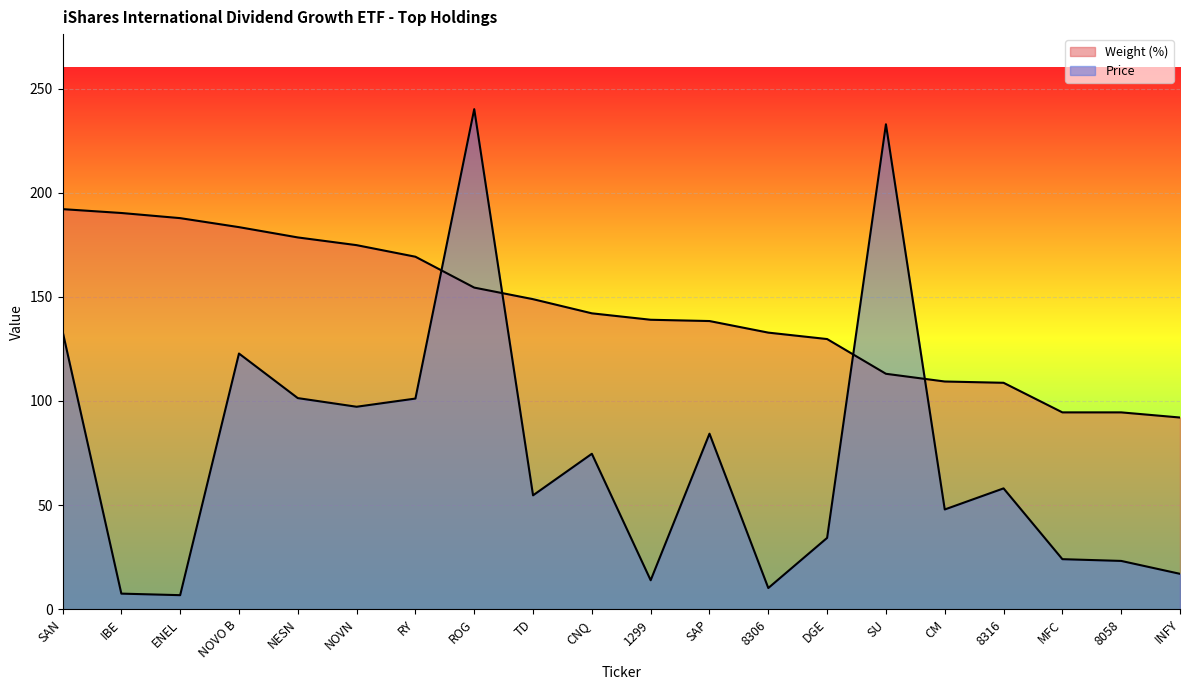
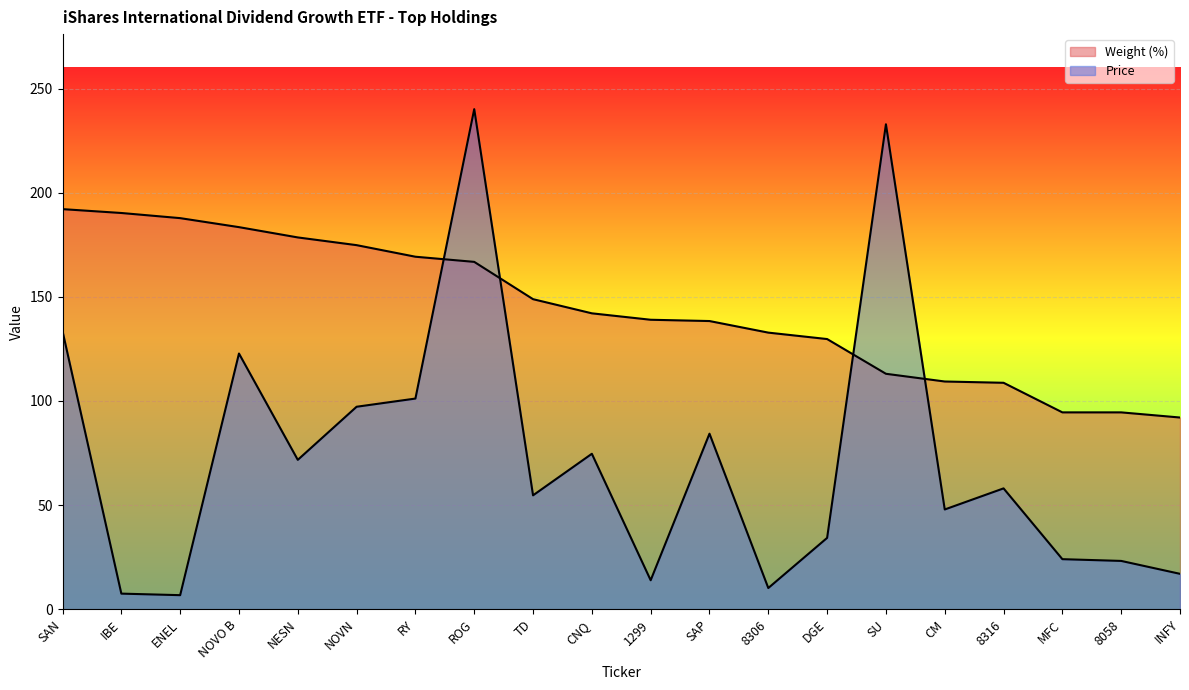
Price, NESN: 101 -> 72
Weight (%), ROG: 154 -> 167
